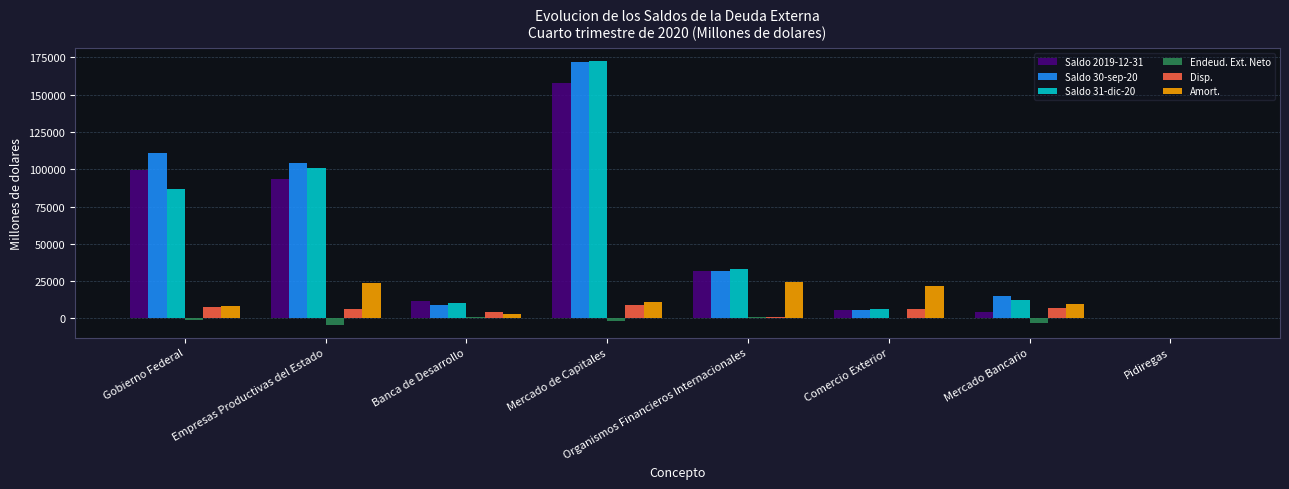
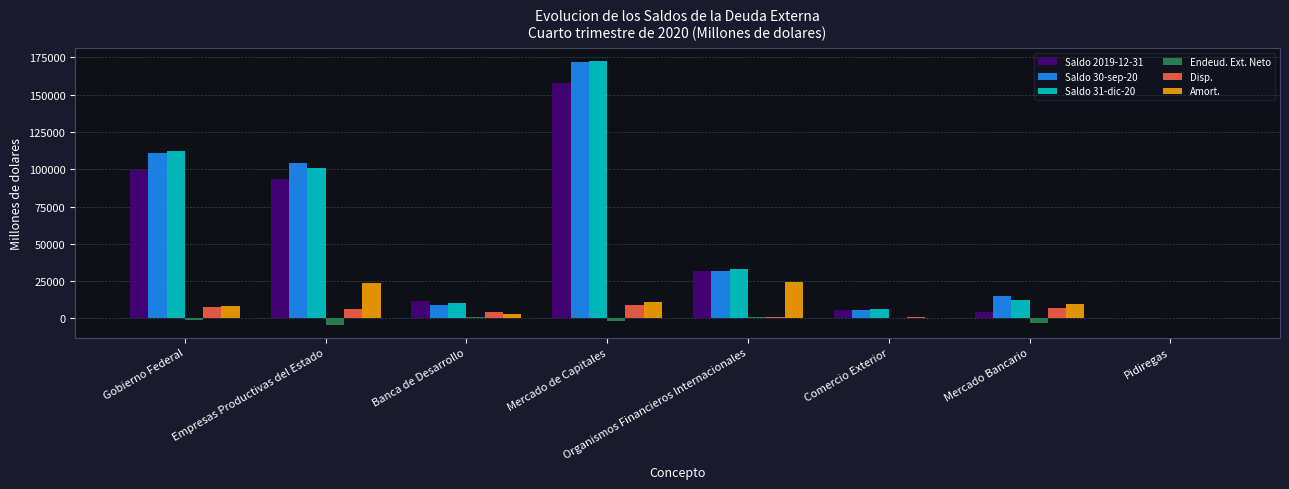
Saldo 31-dic-20, Gobierno Federal: 87000 -> 112000
Disp., Comercio Exterior: 7000 -> 1000
Amort., Comercio Exterior: 22000 -> 0
